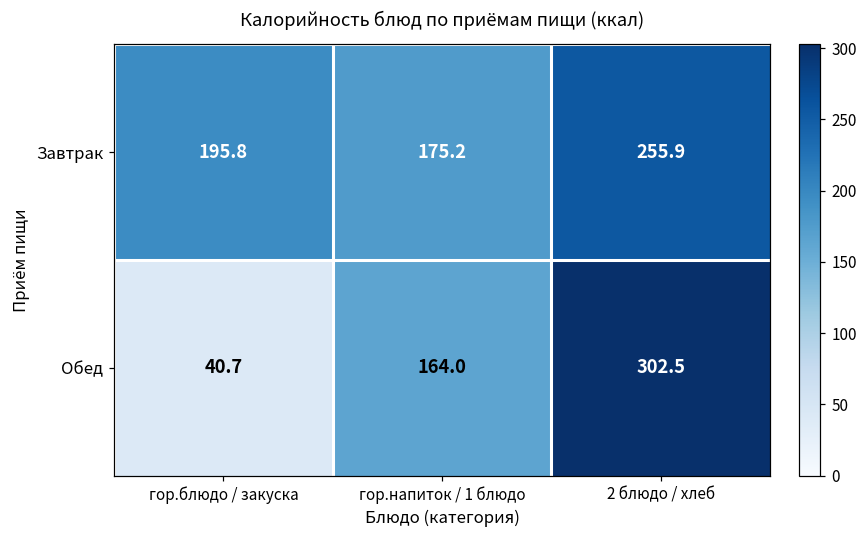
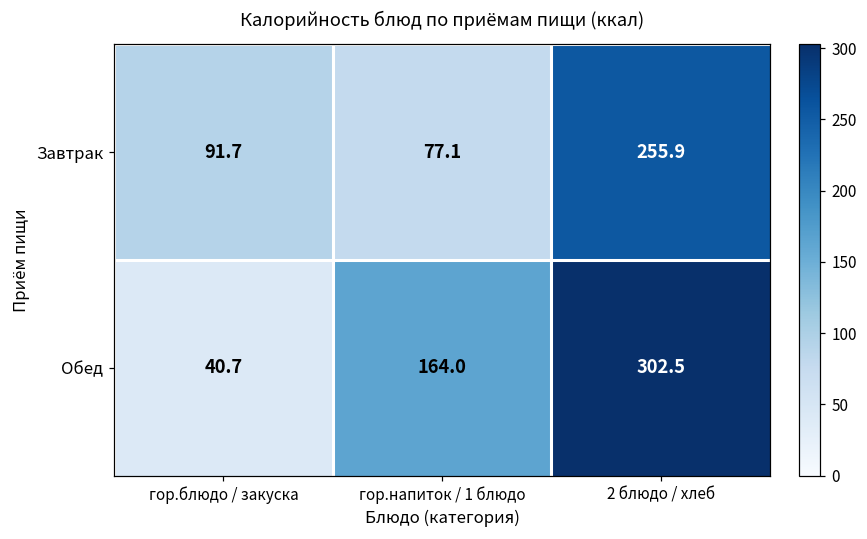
Завтрак, гор.блюдо / закуска: 195.8 -> 91.7
Завтрак, гор.напиток / 1 блюдо: 175.2 -> 77.1
